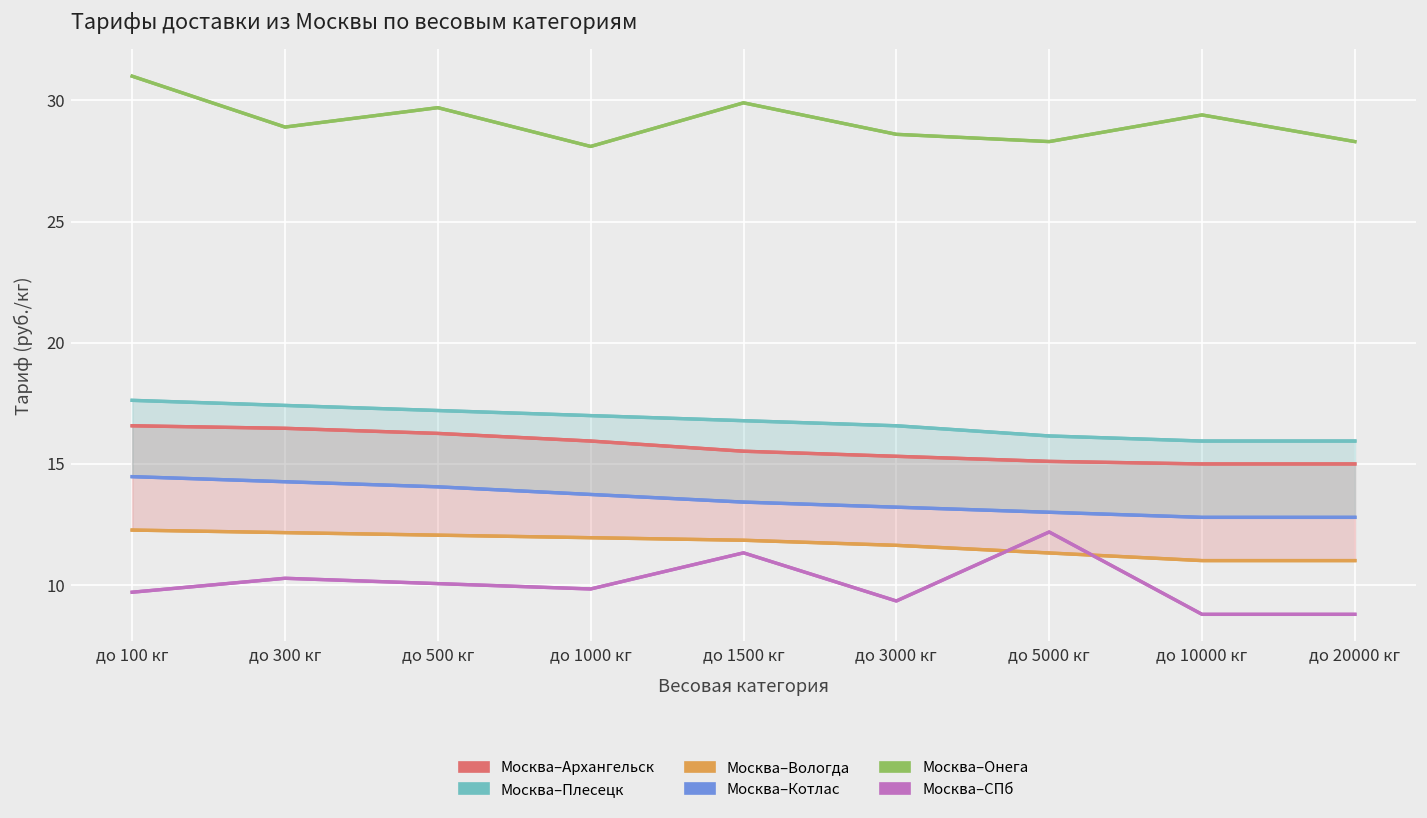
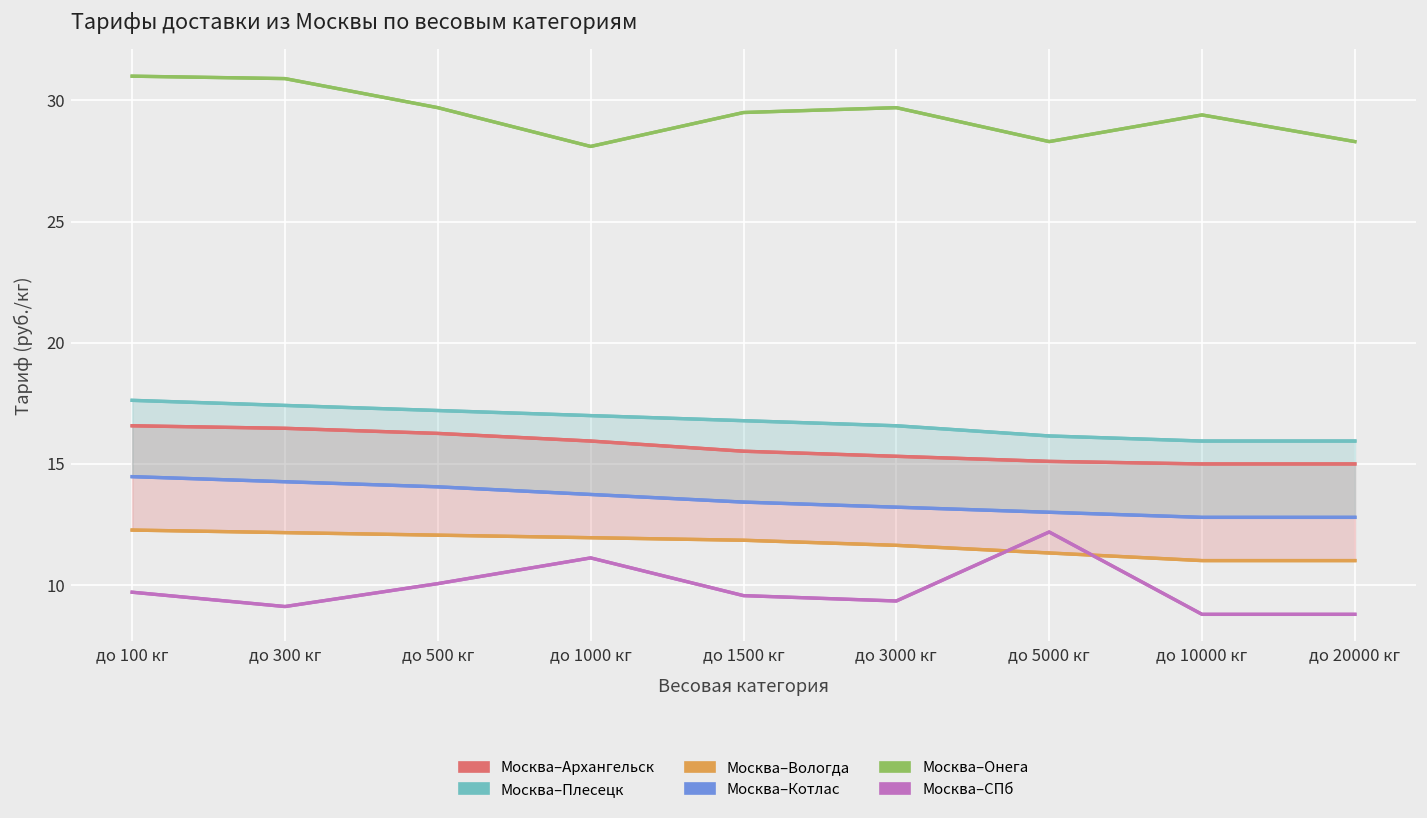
Москва–Онега, до 300 кг: 28.9 -> 30.9
Москва–СПб, до 300 кг: 10.3 -> 9.1
Москва–СПб, до 1000 кг: 9.8 -> 11.1
Москва–Онега, до 1500 кг: 29.9 -> 29.5
Москва–СПб, до 1500 кг: 11.3 -> 9.6
Москва–Онега, до 3000 кг: 28.6 -> 29.7
